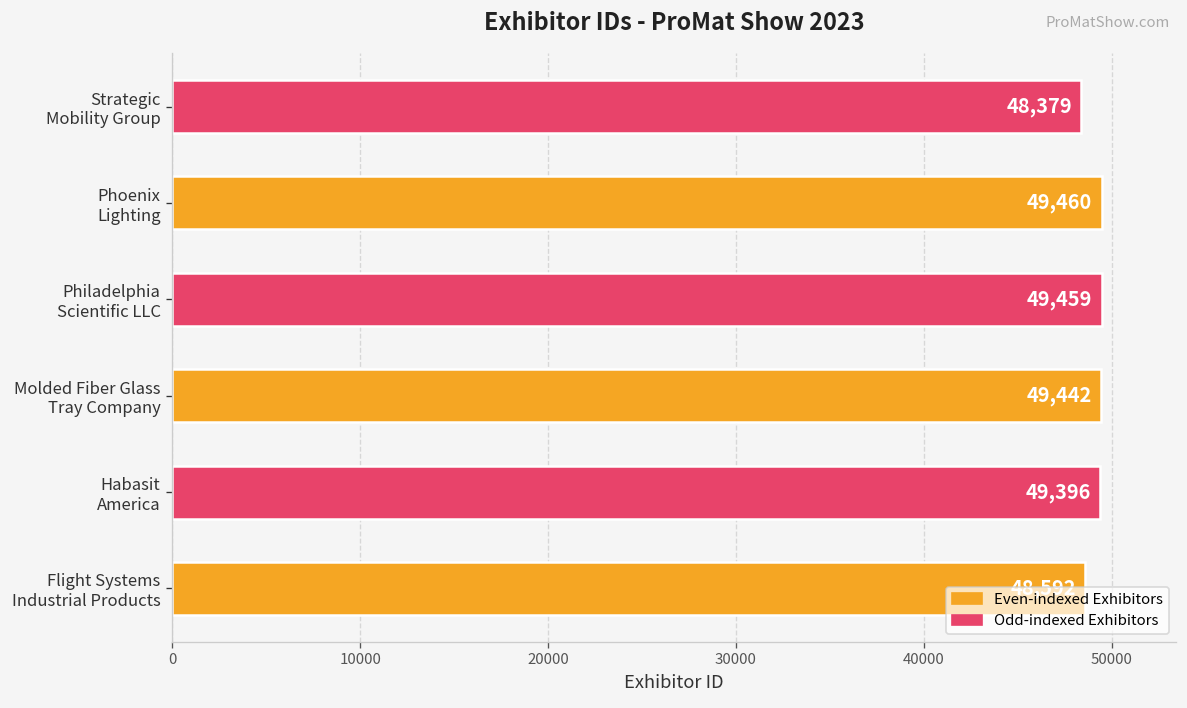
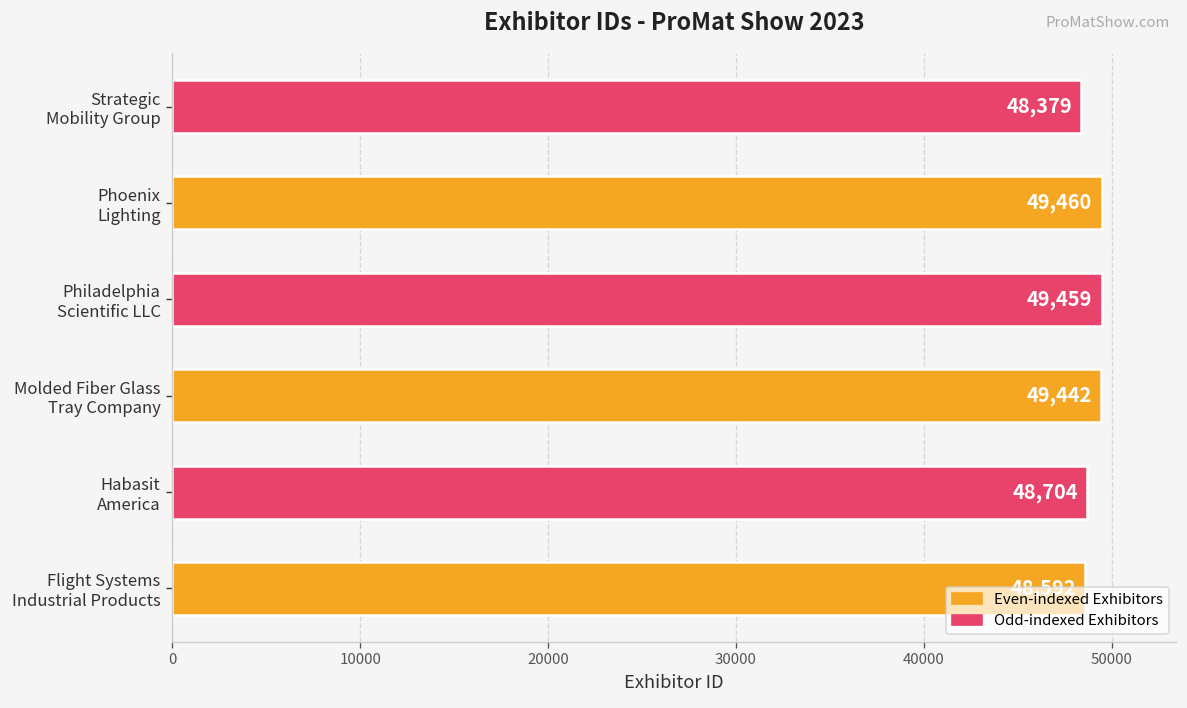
Habasit America: 49,396 -> 48,704
